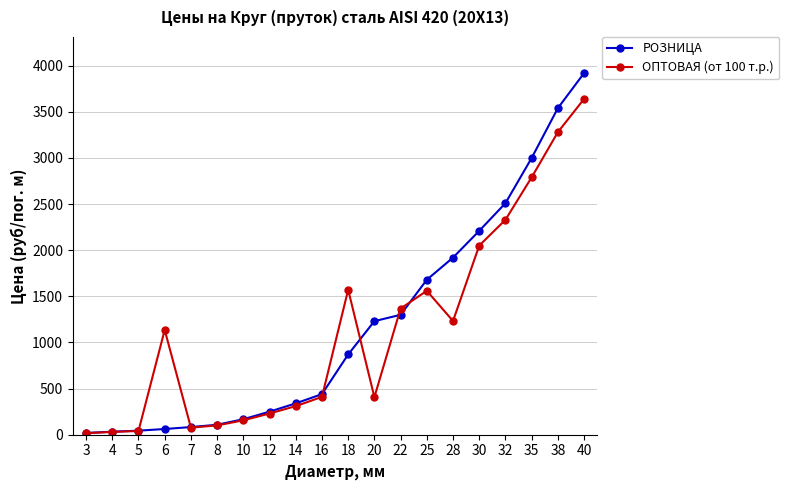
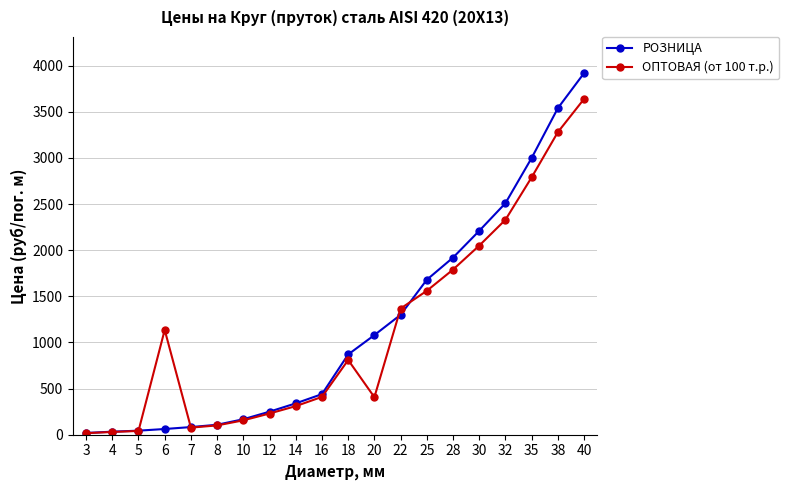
ОПТОВАЯ (от 100 т.р.), 18: 1600 -> 800
РОЗНИЦА, 20: 1200 -> 1100
ОПТОВАЯ (от 100 т.р.), 28: 1200 -> 1800
